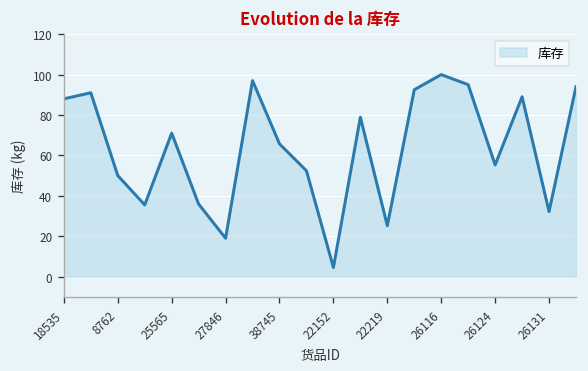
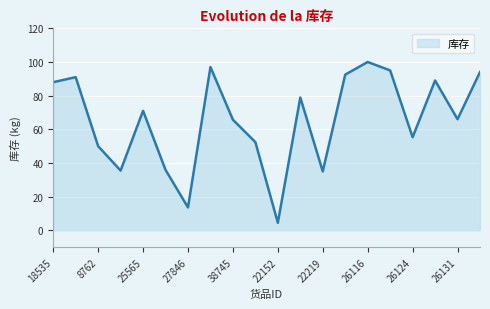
27846: 19 -> 14
22219: 25 -> 35
26131: 32 -> 66
